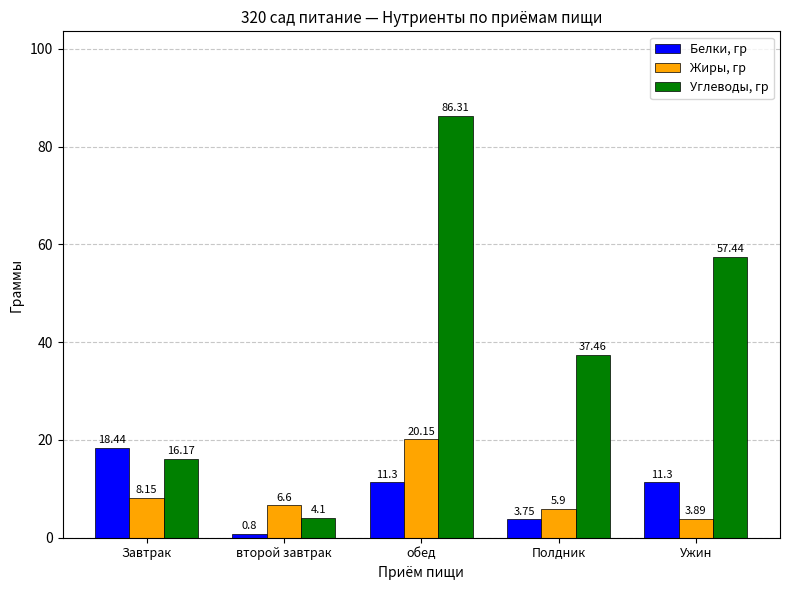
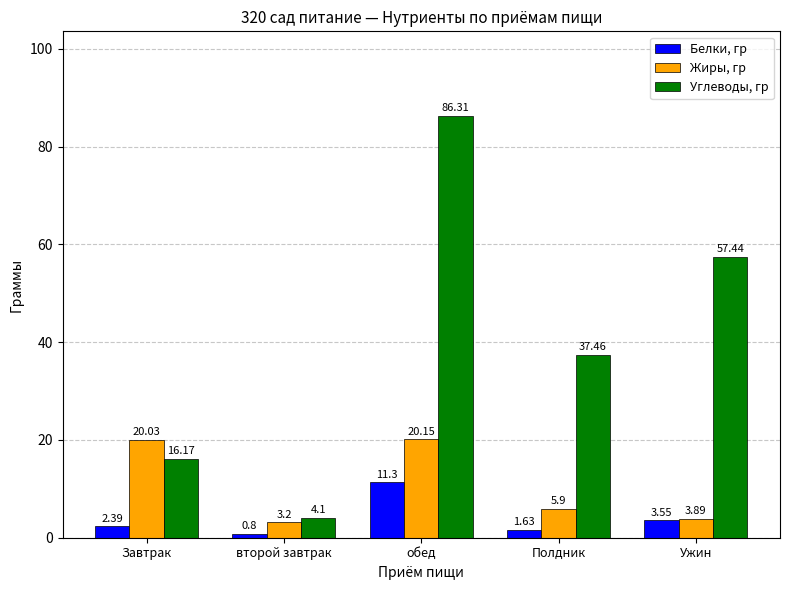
Белки, гр, Завтрак: 18.44 -> 2.39
Жиры, гр, Завтрак: 8.15 -> 20.03
Жиры, гр, второй завтрак: 6.6 -> 3.2
Белки, гр, Полдник: 3.75 -> 1.63
Белки, гр, Ужин: 11.3 -> 3.55
